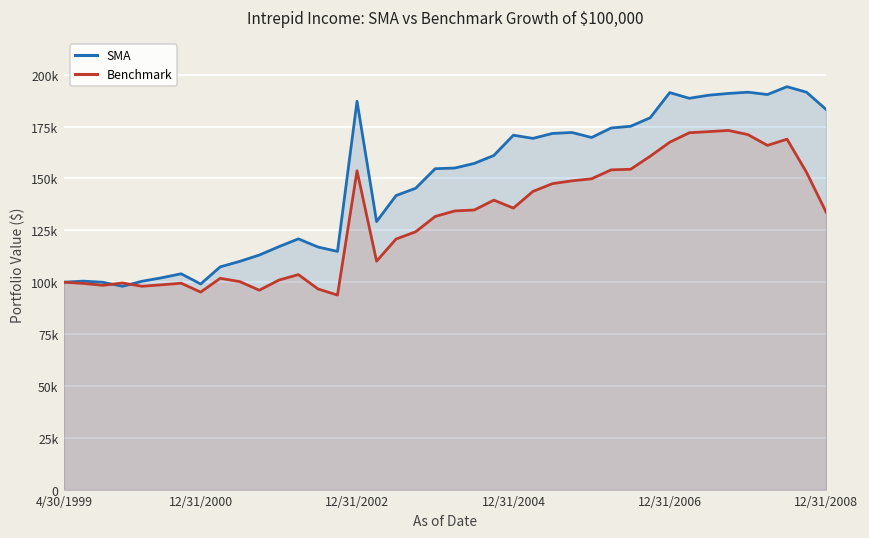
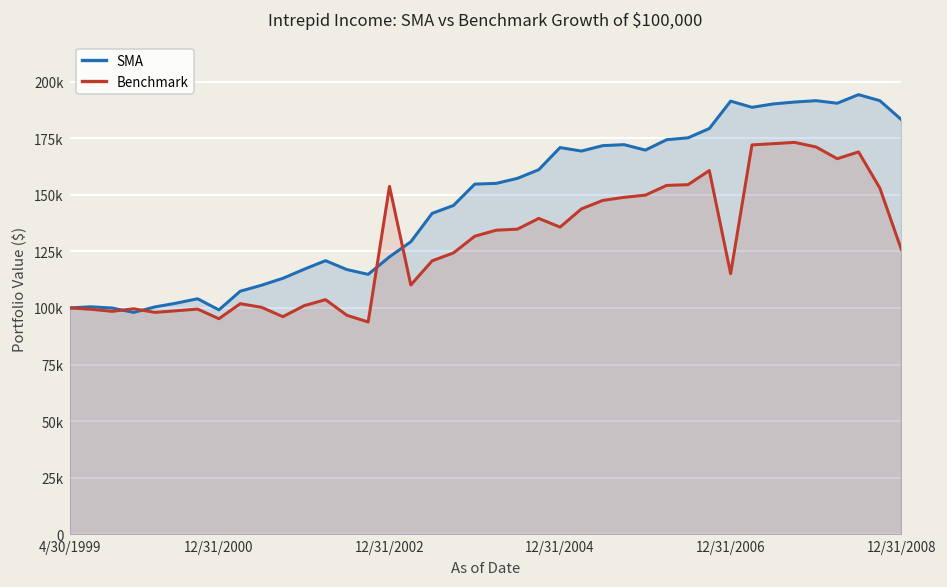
SMA, 12/31/2002: 187000 -> 123000
Benchmark, 12/31/2006: 167000 -> 115000
Benchmark, 12/31/2008: 134000 -> 126000
